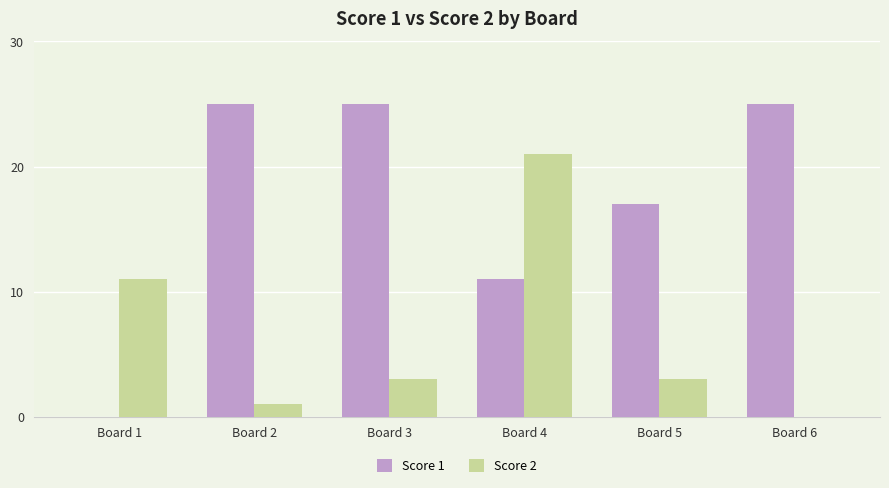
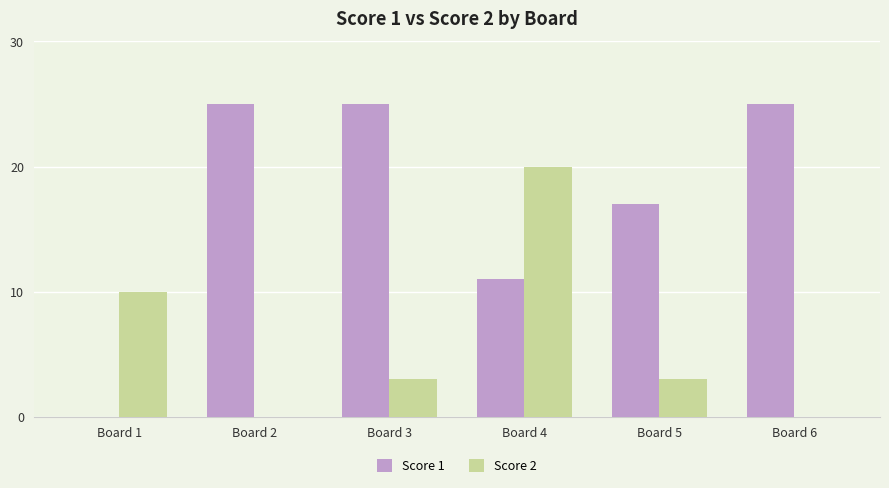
Score 2, Board 1: 11 -> 10
Score 2, Board 2: 1 -> 0
Score 2, Board 4: 21 -> 20
